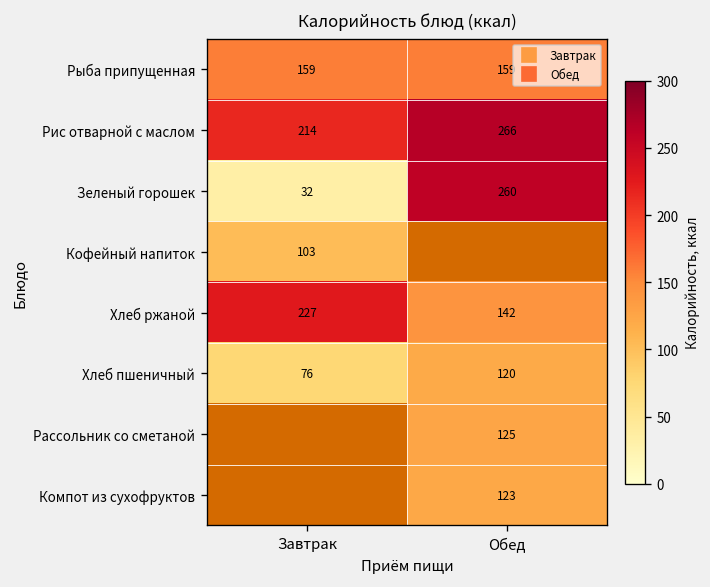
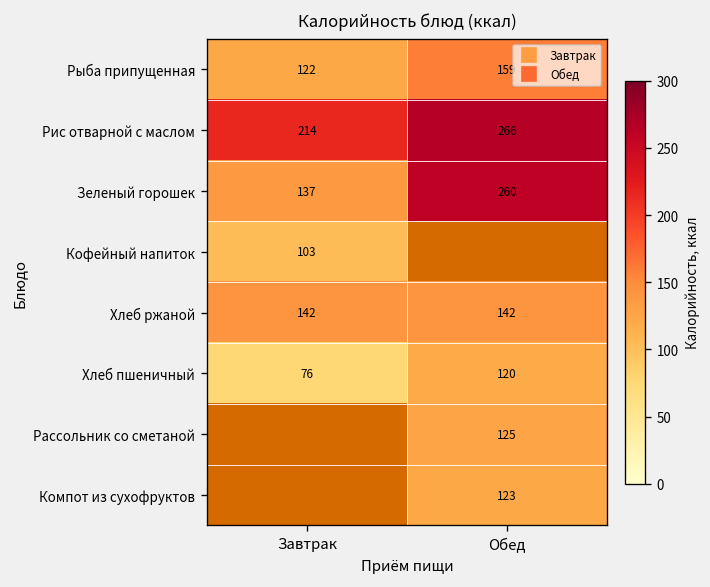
Рыба припущенная, Завтрак: 159 -> 122
Зеленый горошек, Завтрак: 32 -> 137
Хлеб ржаной, Завтрак: 227 -> 142
